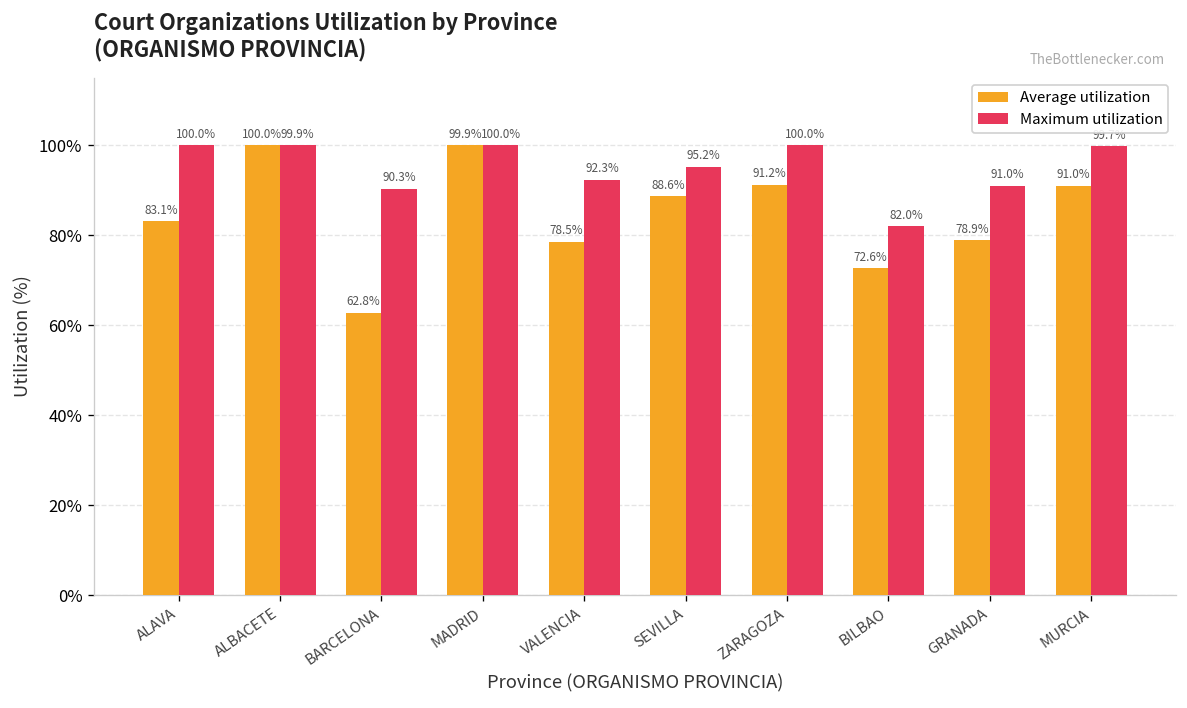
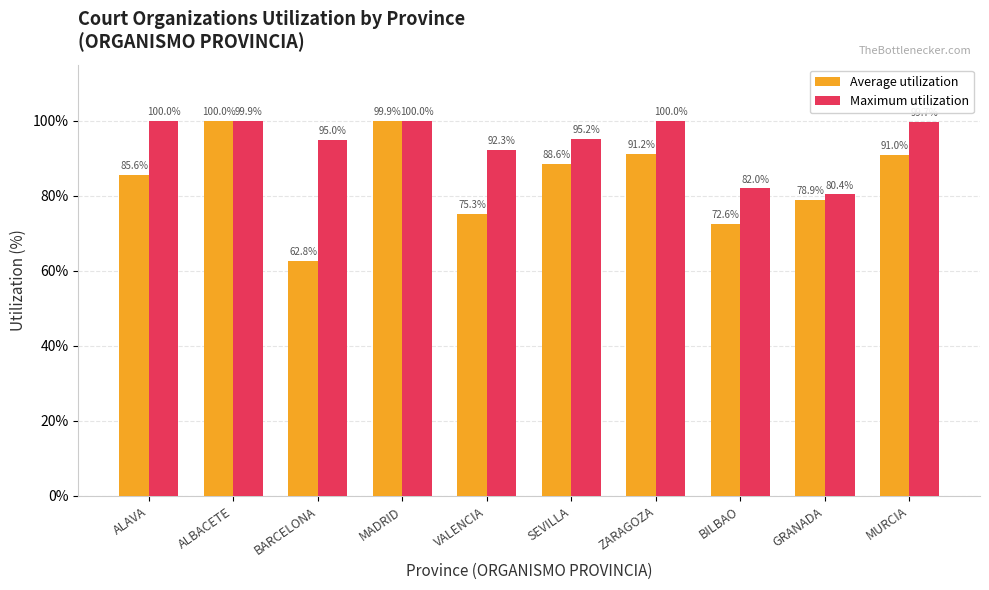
Average utilization, ALAVA: 83.1% -> 85.6%
Maximum utilization, BARCELONA: 90.3% -> 95.0%
Average utilization, VALENCIA: 78.5% -> 75.3%
Maximum utilization, GRANADA: 91.0% -> 80.4%
